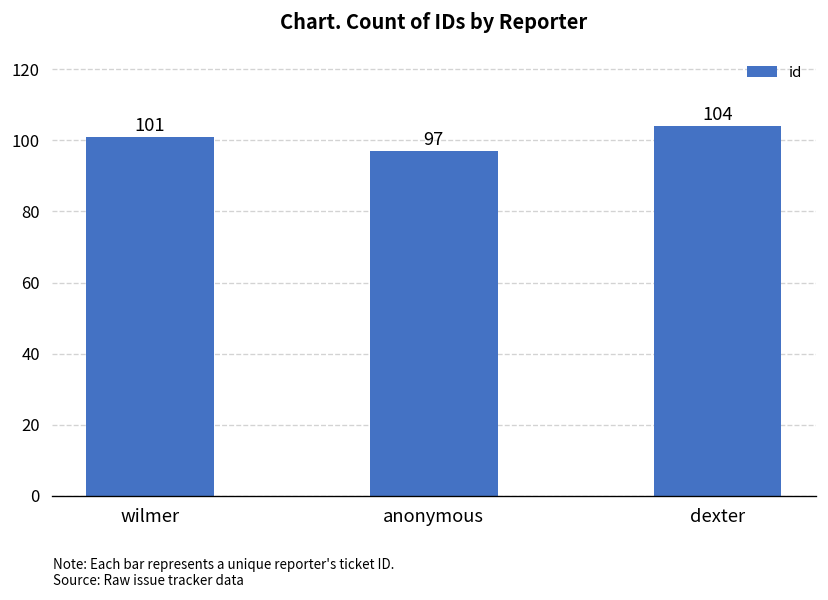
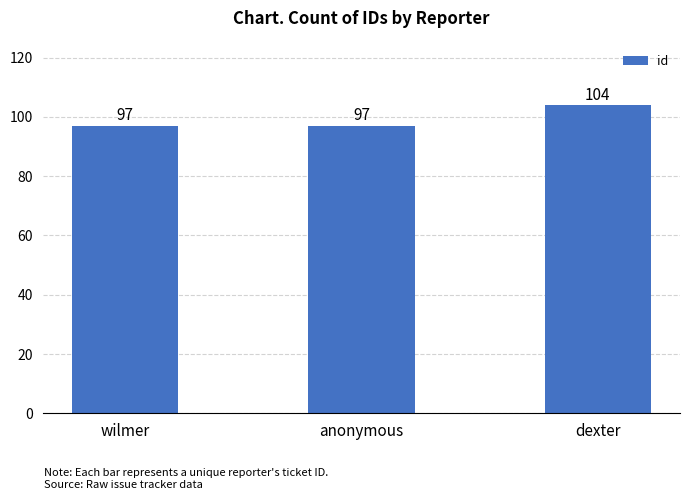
wilmer: 101 -> 97
